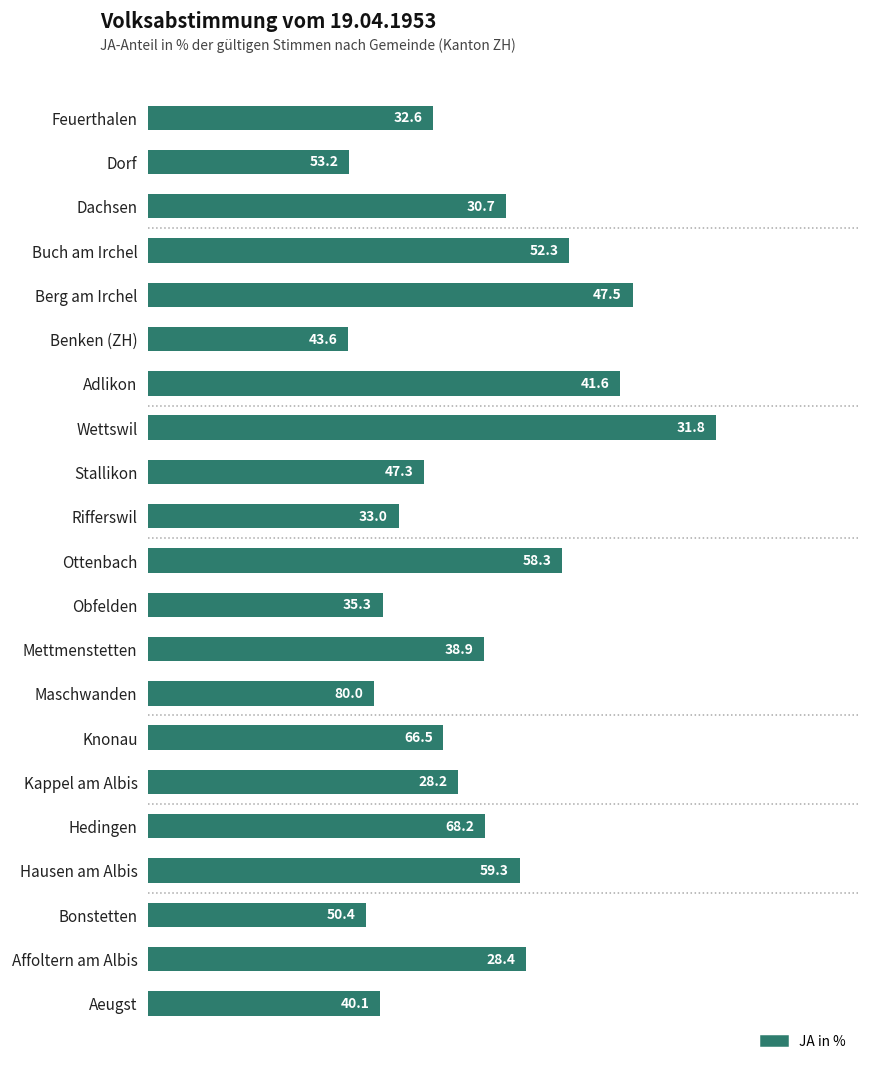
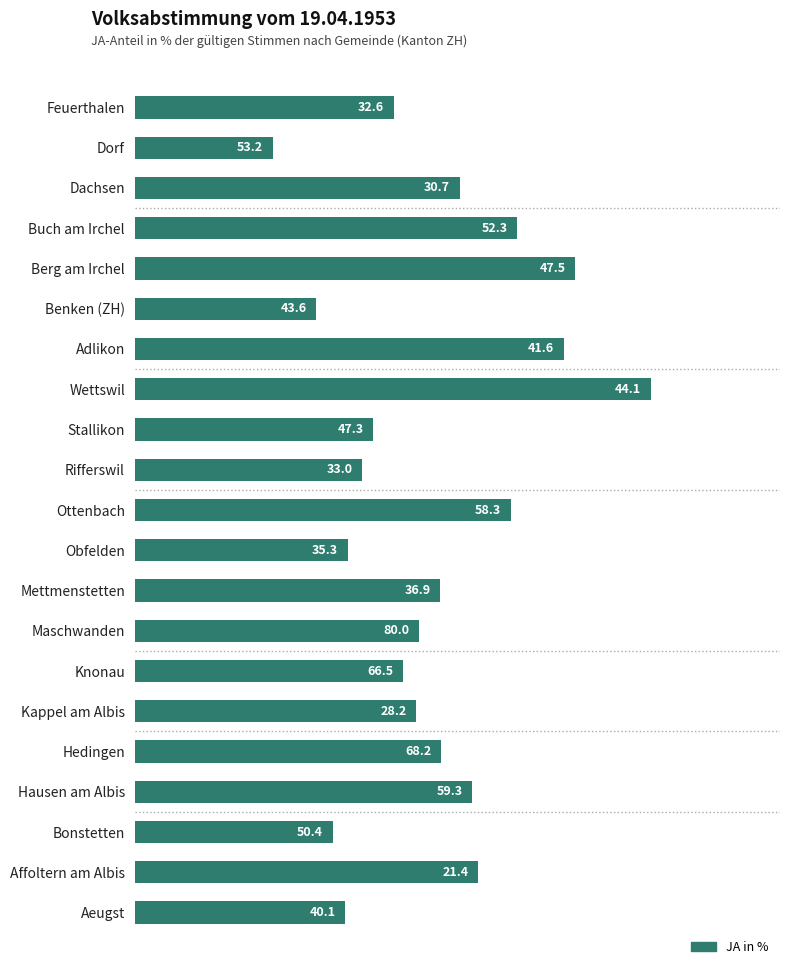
Dorf: 28.4 -> 21.4
Stallikon: 38.9 -> 36.9
Maschwanden: 31.8 -> 44.1
